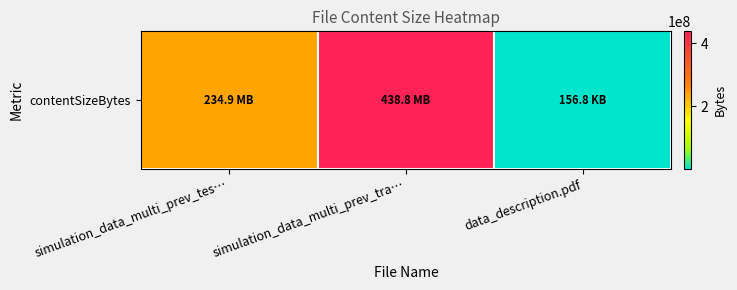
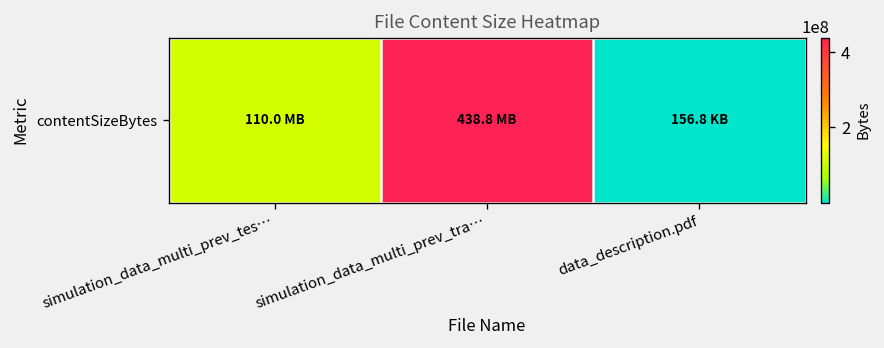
contentSizeBytes, simulation_data_multi_prev_tes…: 234.9 -> 110.0
